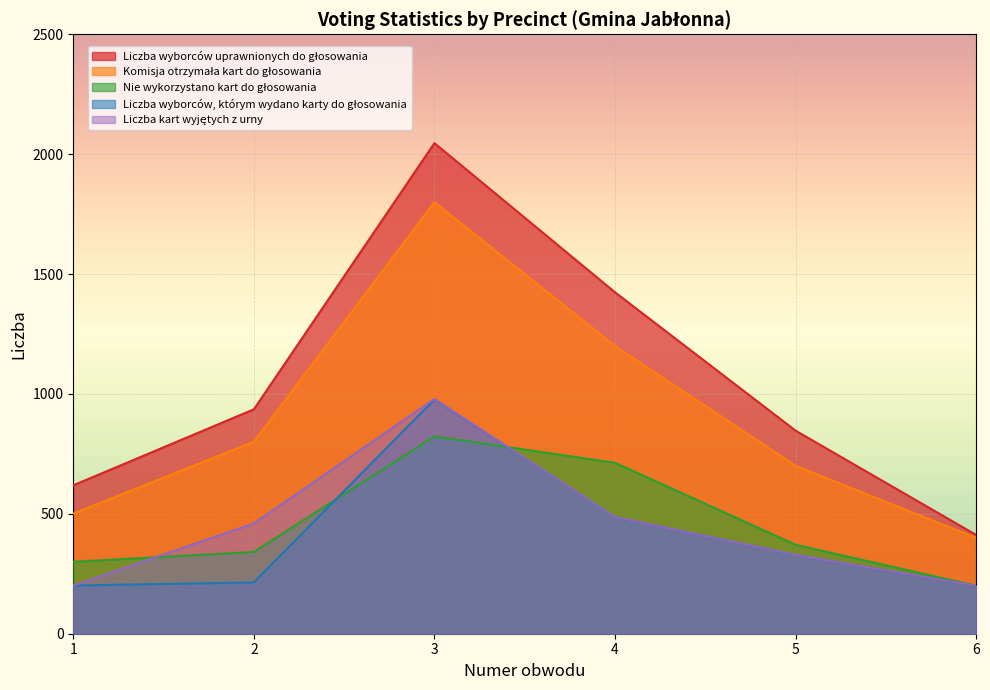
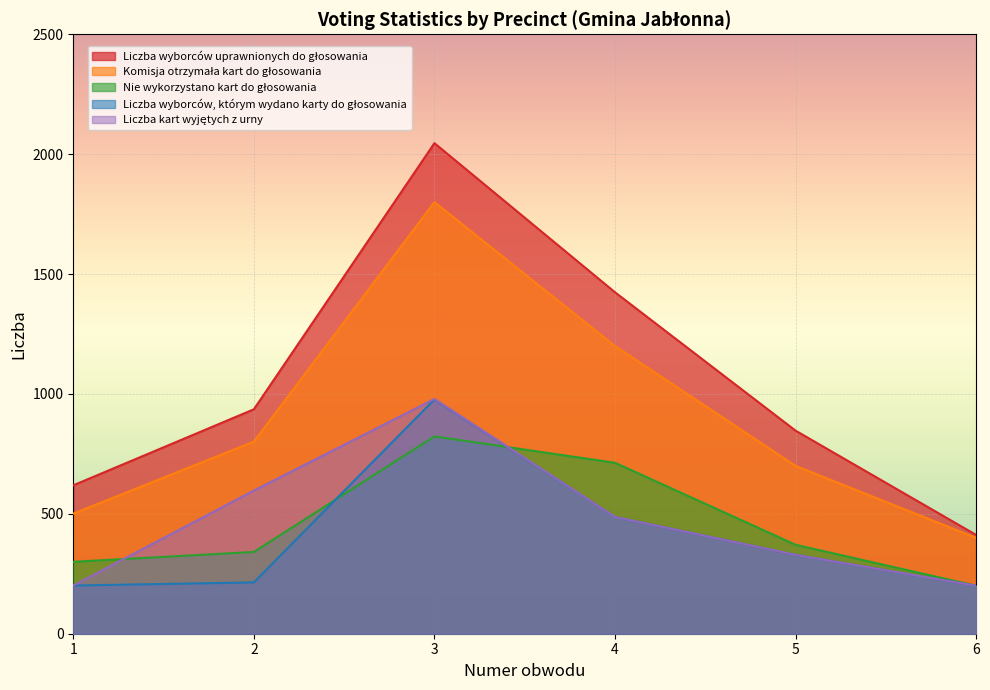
Liczba kart wyjętych z urny, 2: 460 -> 600
